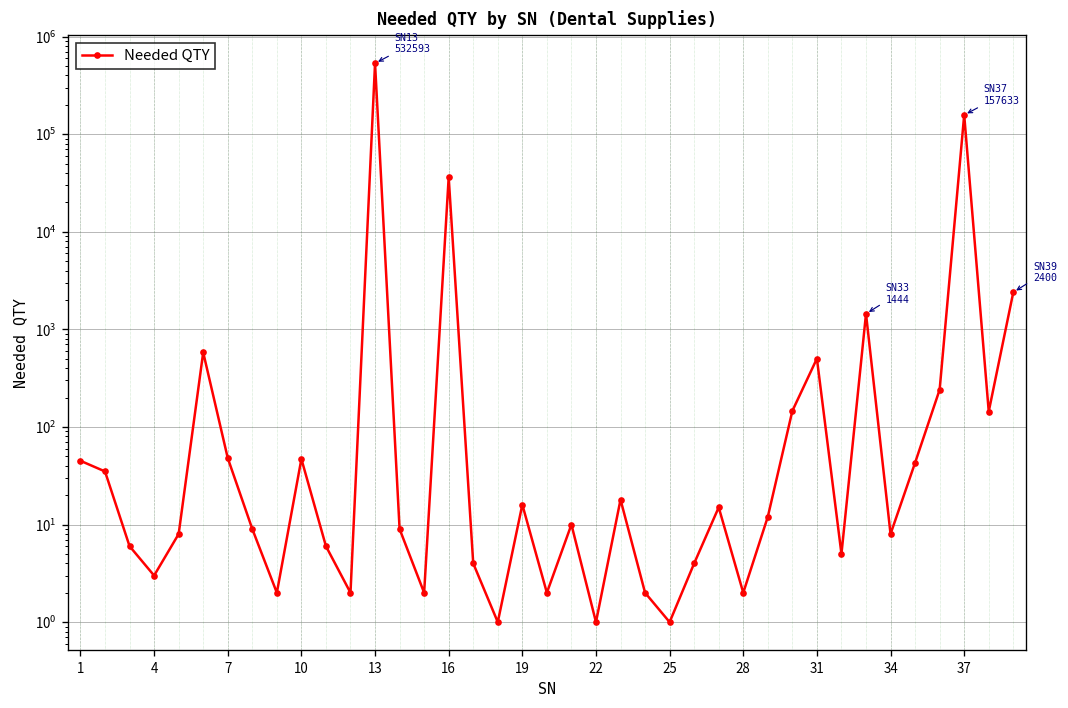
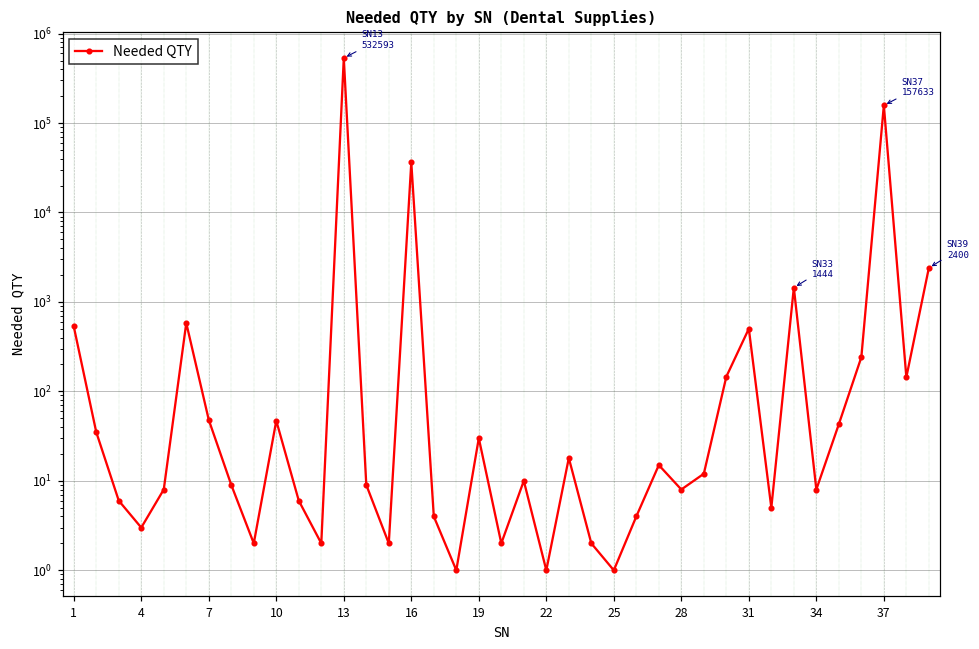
1: 50 -> 500
19: 16 -> 30
28: 2 -> 8
